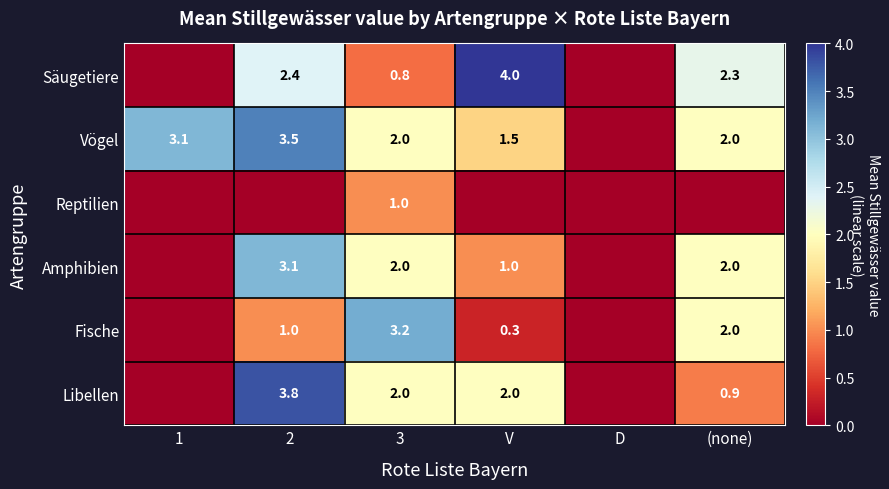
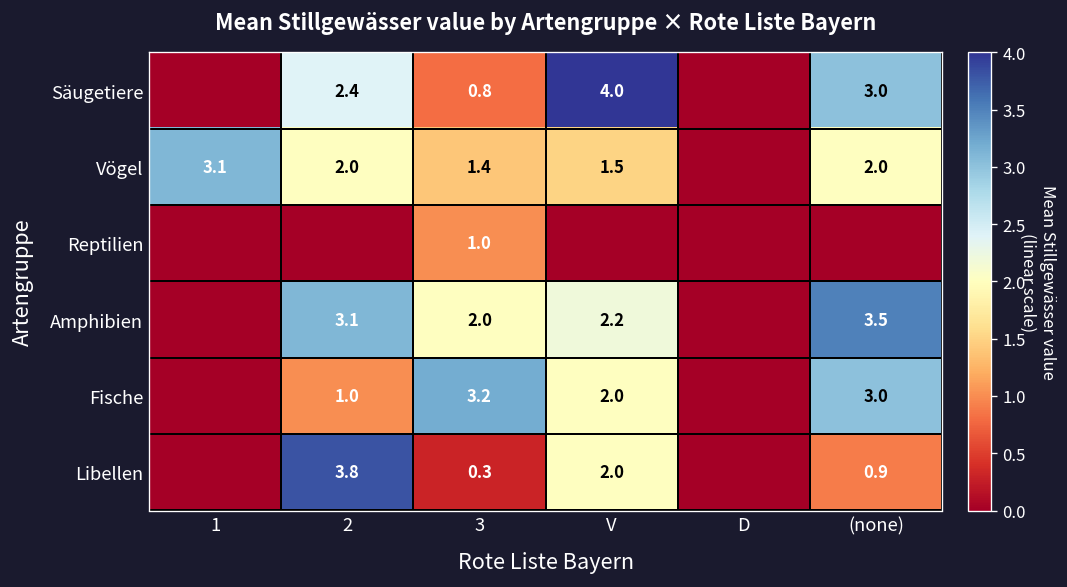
Säugetiere, (none): 2.3 -> 3.0
Vögel, 2: 3.5 -> 2.0
Vögel, 3: 2.0 -> 1.4
Amphibien, V: 1.0 -> 2.2
Amphibien, (none): 2.0 -> 3.5
Fische, V: 0.3 -> 2.0
Fische, (none): 2.0 -> 3.0
Libellen, 3: 2.0 -> 0.3
